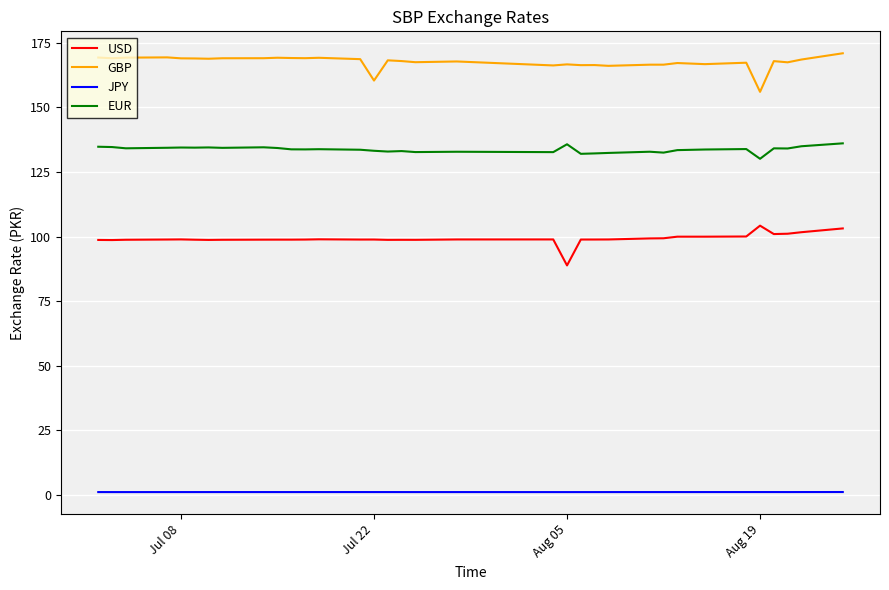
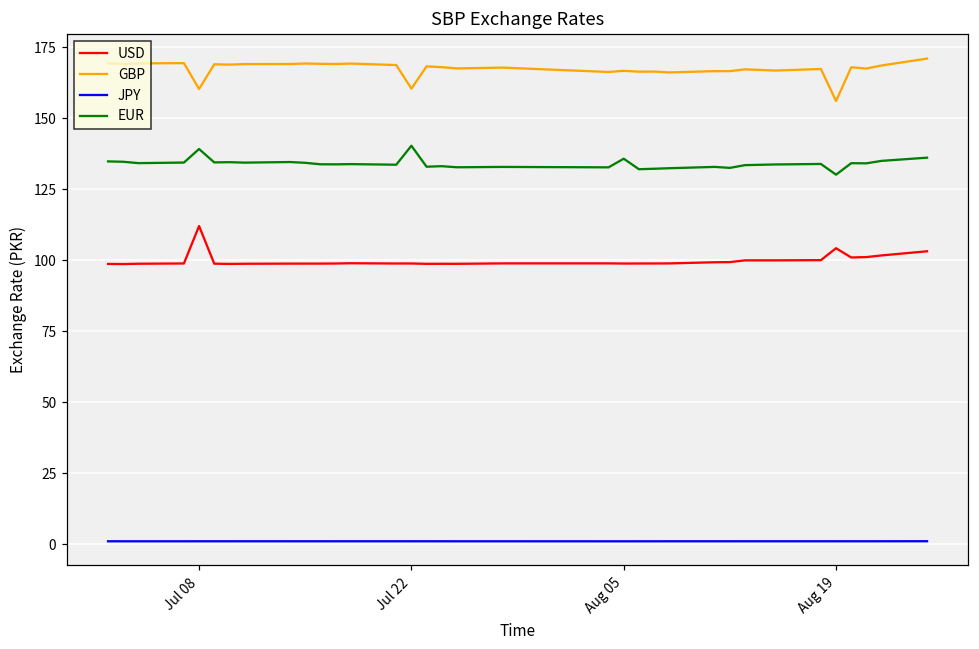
USD, Jul 08: 99 -> 112
GBP, Jul 08: 169 -> 160
EUR, Jul 08: 134 -> 139
EUR, Jul 22: 133 -> 140
USD, Aug 05: 89 -> 99
